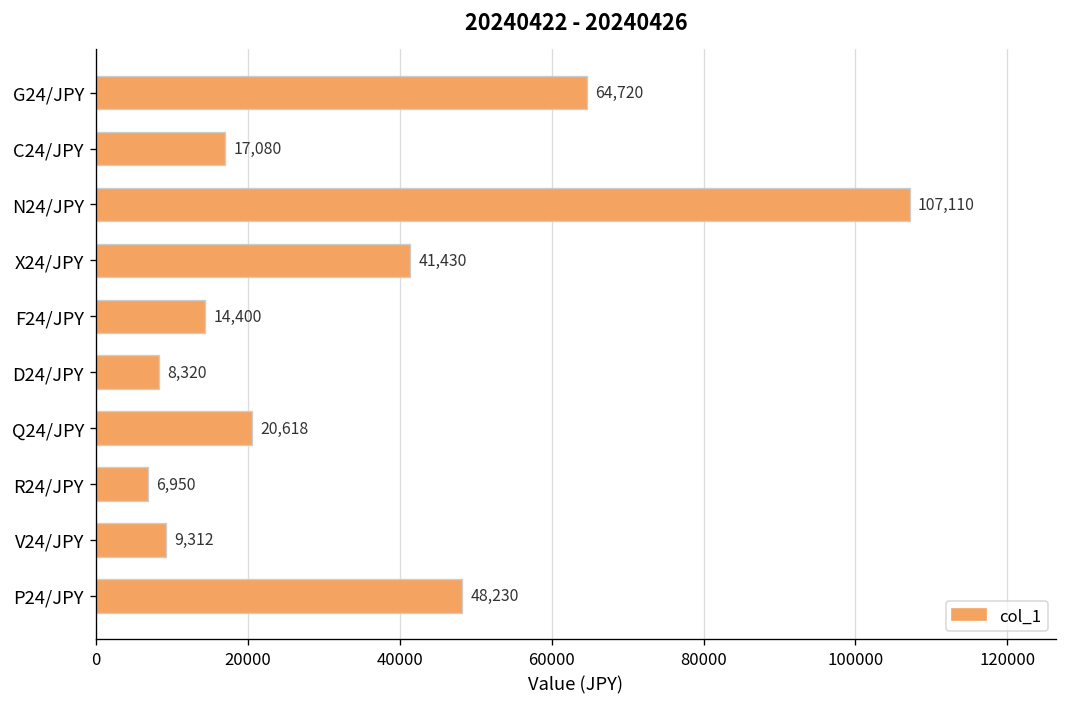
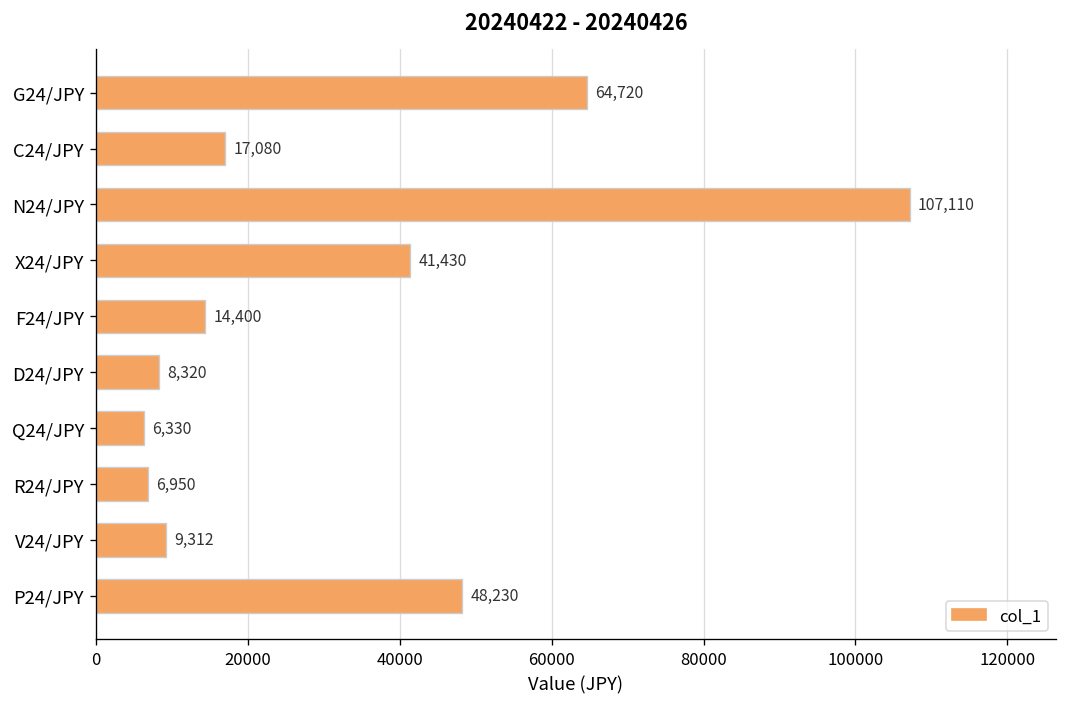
Q24/JPY: 20,618 -> 6,330
